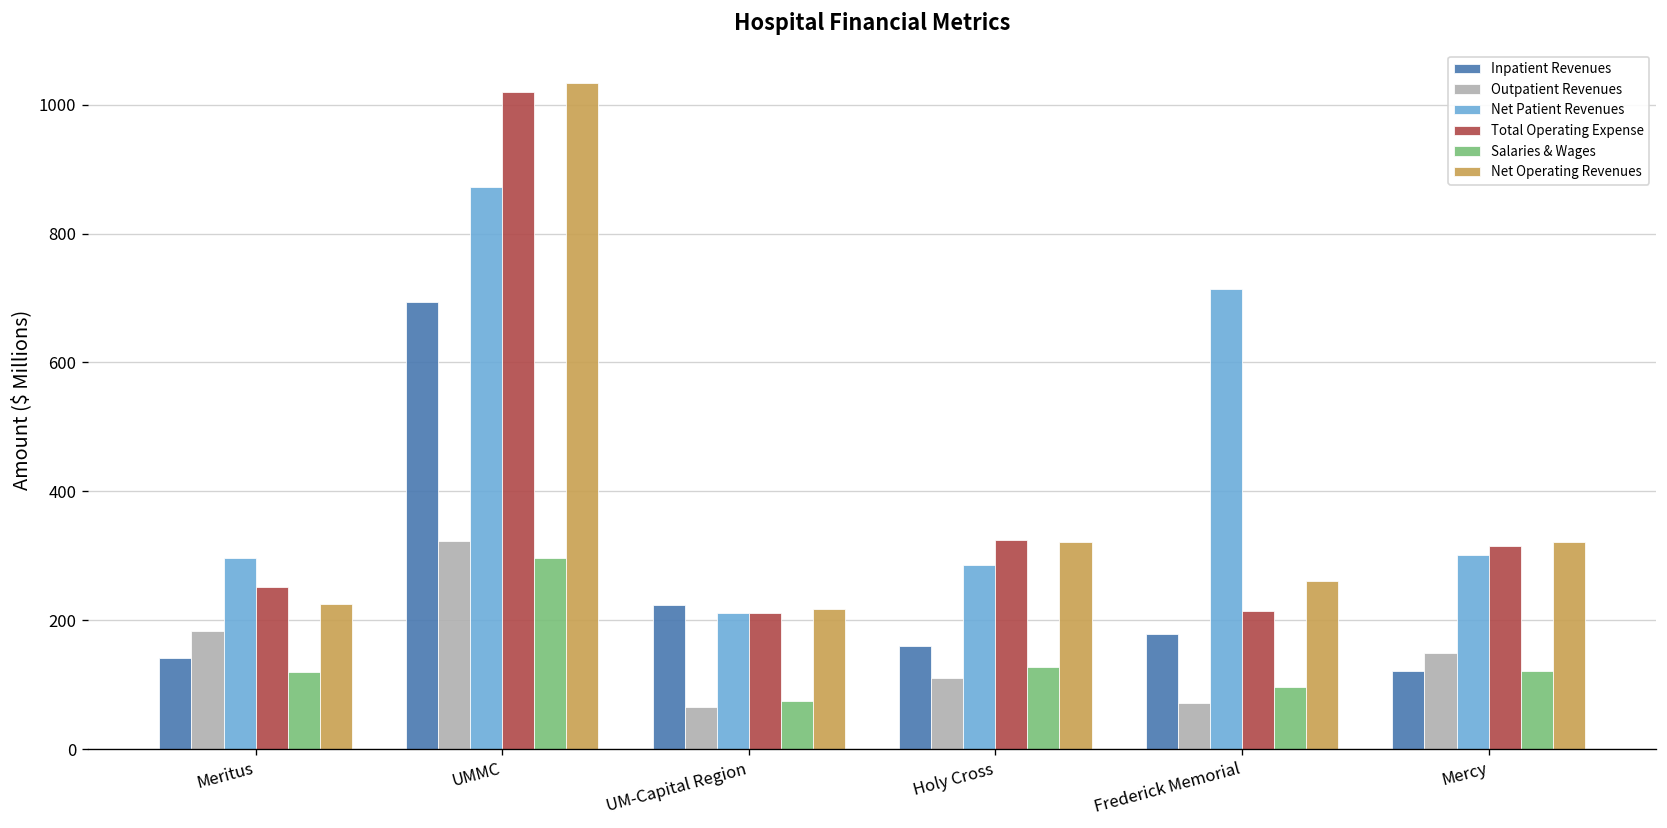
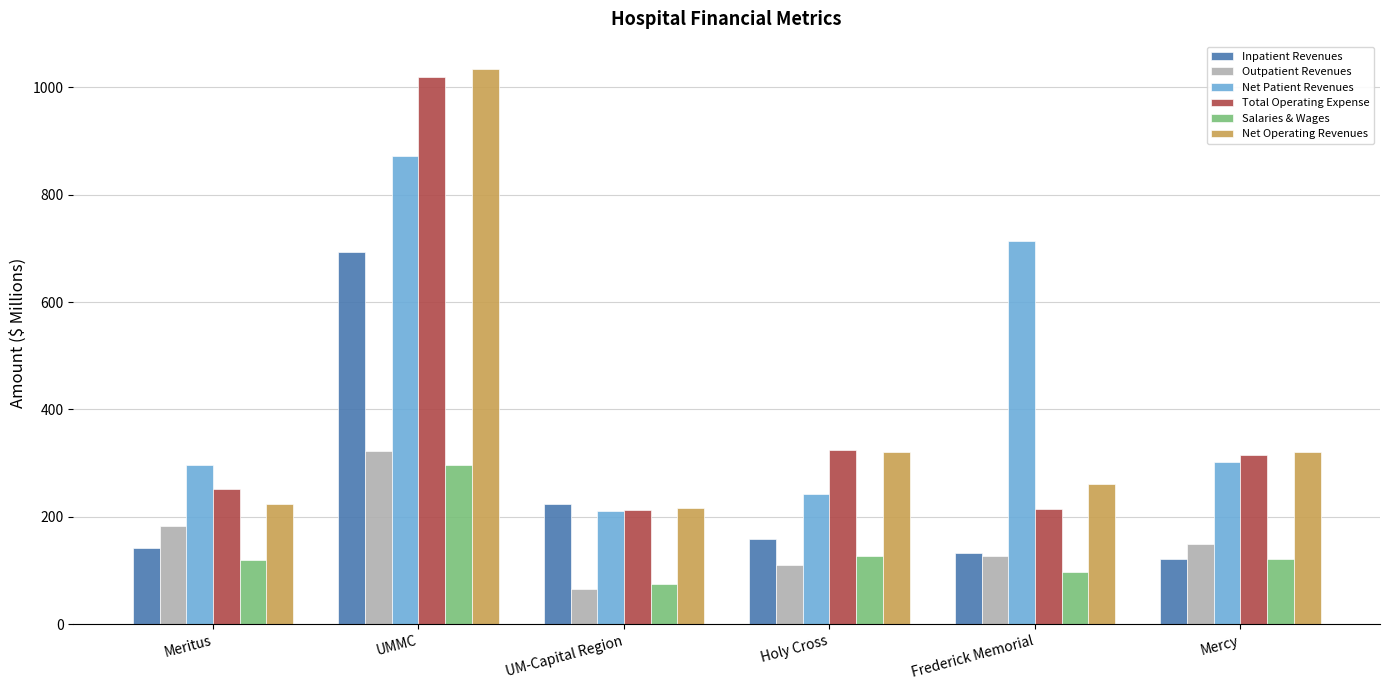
Net Patient Revenues, Holy Cross: 290 -> 240
Inpatient Revenues, Frederick Memorial: 180 -> 130
Outpatient Revenues, Frederick Memorial: 70 -> 130
